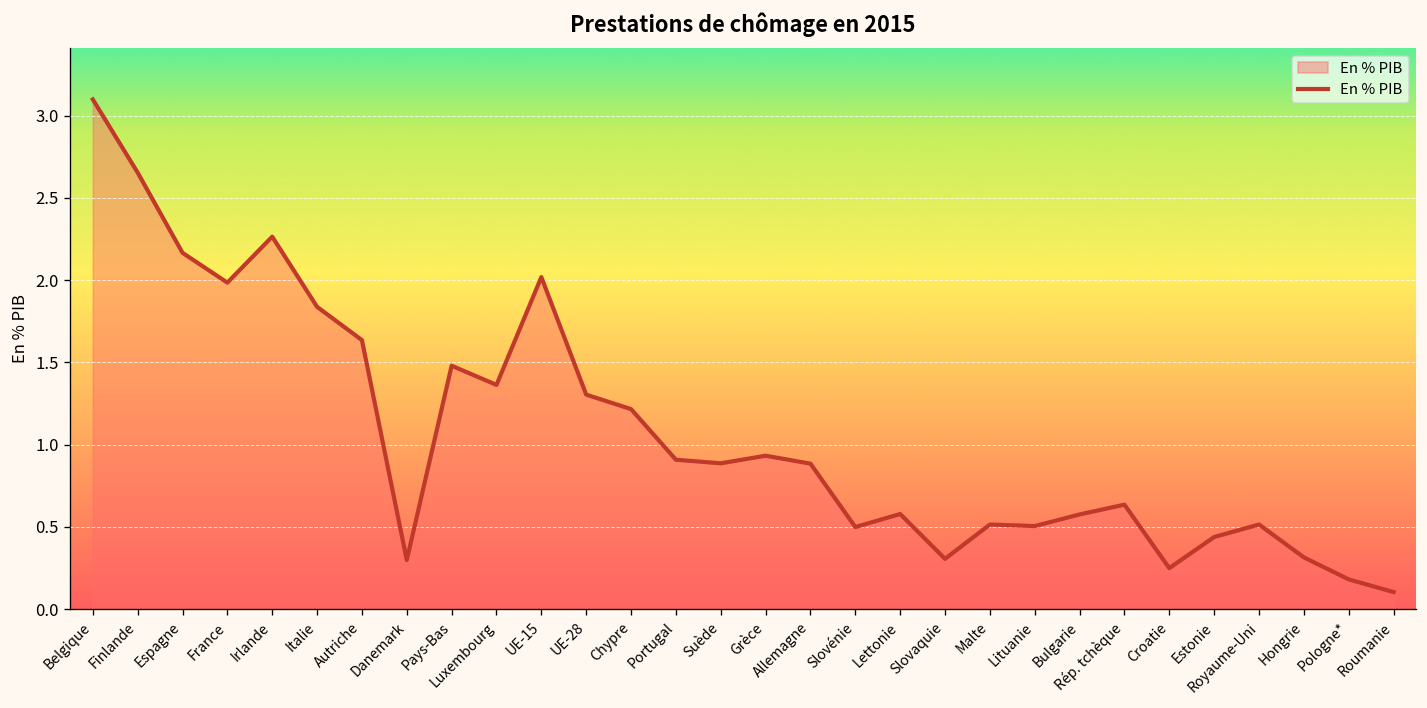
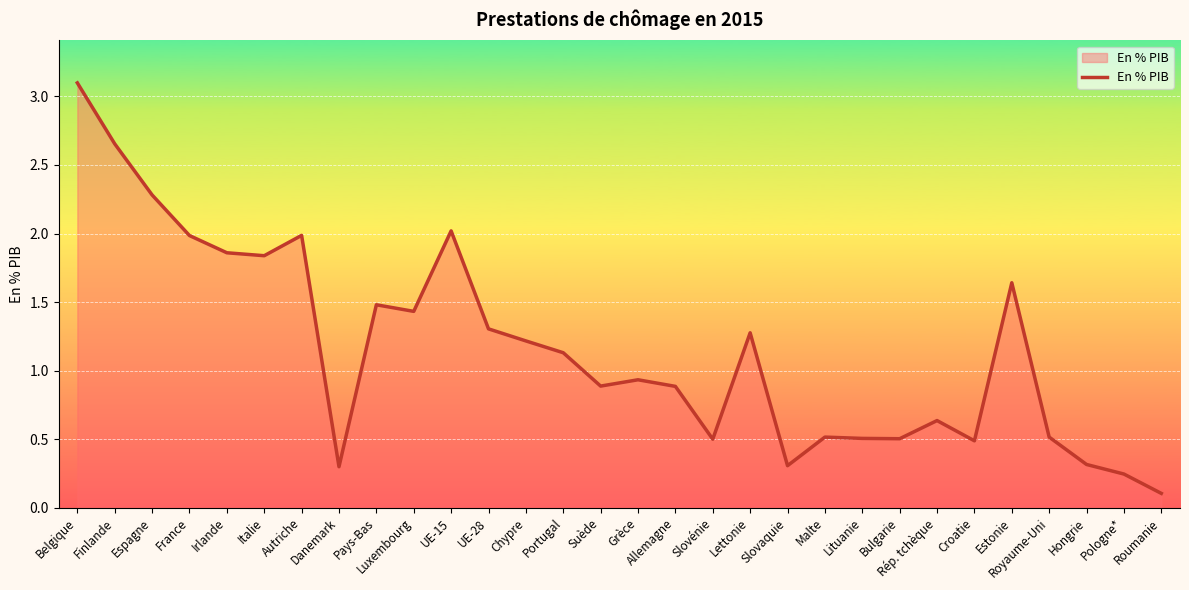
Espagne: 2.17 -> 2.28
Irlande: 2.26 -> 1.86
Autriche: 1.64 -> 1.99
Luxembourg: 1.36 -> 1.43
Portugal: 0.91 -> 1.13
Lettonie: 0.58 -> 1.28
Bulgarie: 0.58 -> 0.50
Croatie: 0.25 -> 0.49
Estonie: 0.44 -> 1.64
Pologne*: 0.18 -> 0.25
